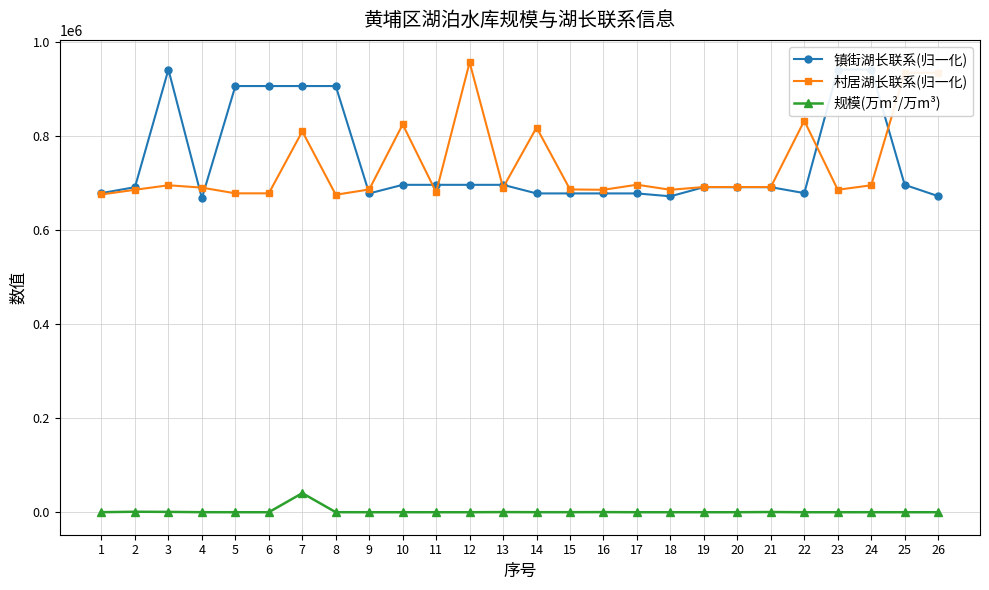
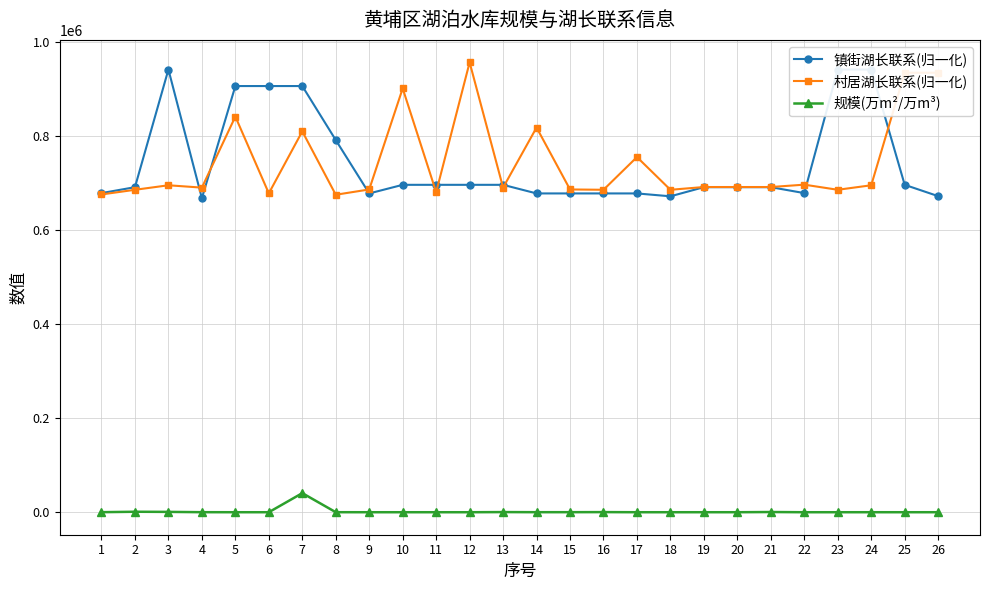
村居湖长联系(归一化), 5: 680000 -> 840000
镇街湖长联系(归一化), 8: 910000 -> 790000
村居湖长联系(归一化), 10: 820000 -> 900000
村居湖长联系(归一化), 17: 700000 -> 760000
村居湖长联系(归一化), 22: 830000 -> 700000
